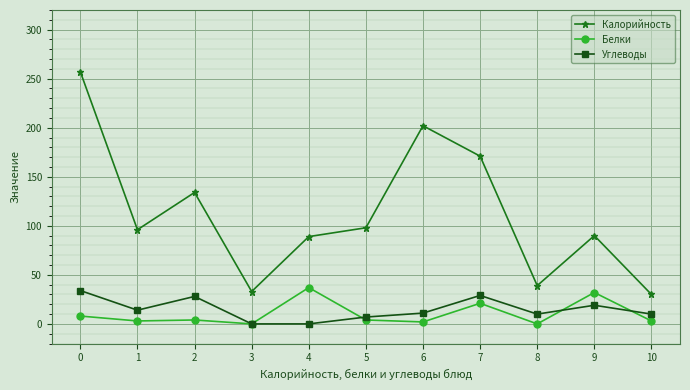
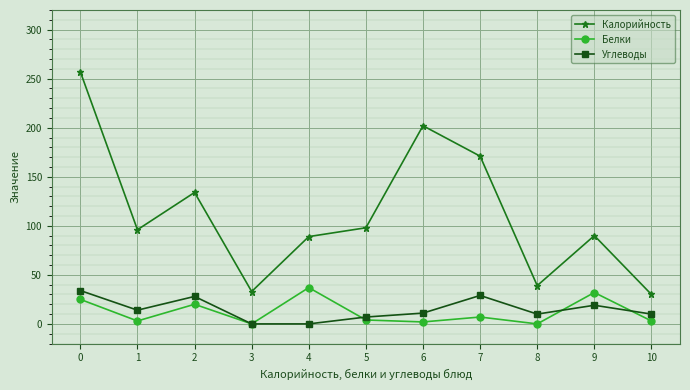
Белки, 0: 10 -> 30
Белки, 2: 0 -> 20
Белки, 7: 20 -> 10
